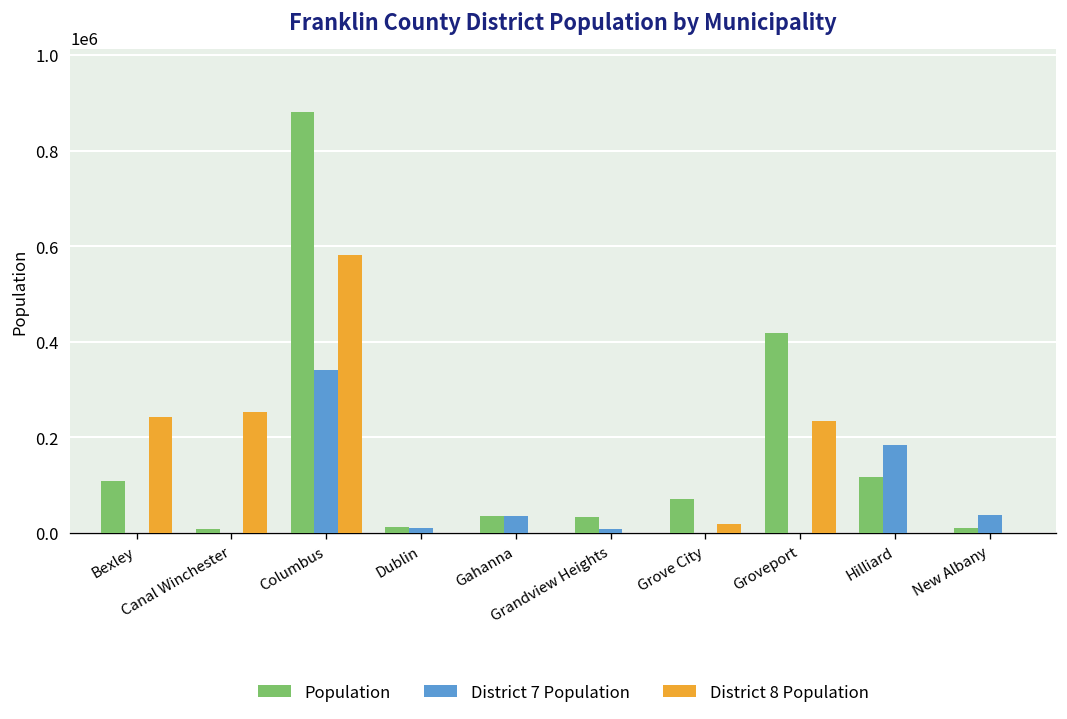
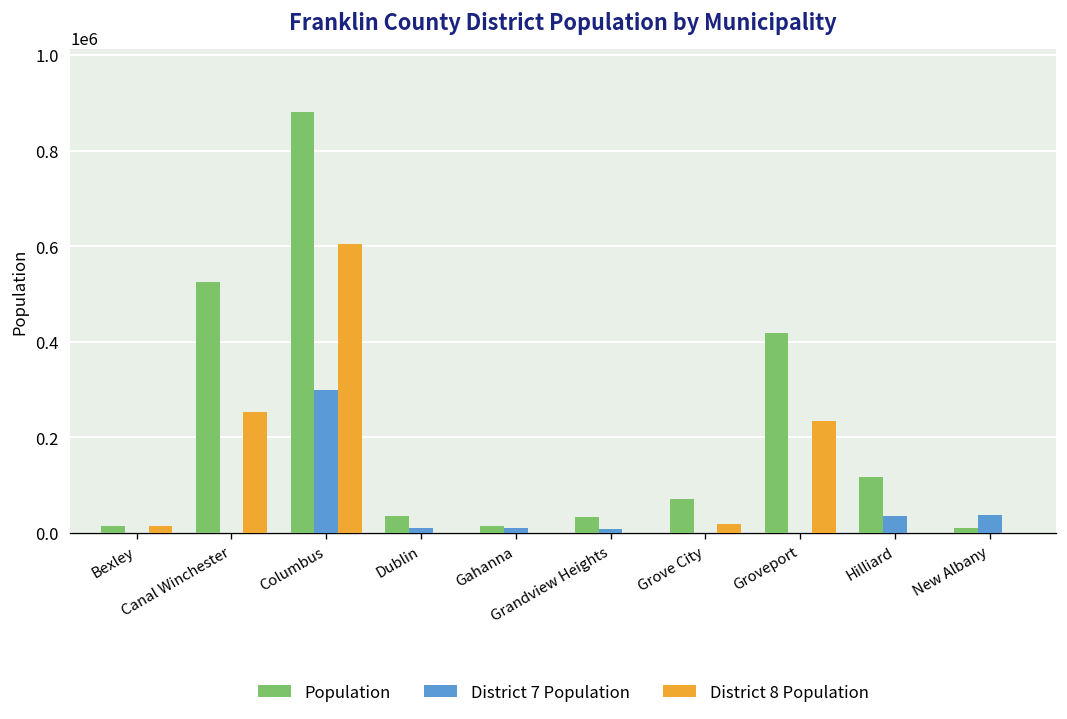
Population, Bexley: 110000 -> 10000
District 8 Population, Bexley: 240000 -> 10000
Population, Canal Winchester: 10000 -> 530000
District 7 Population, Columbus: 340000 -> 300000
District 8 Population, Columbus: 580000 -> 600000
Population, Dublin: 10000 -> 30000
Population, Gahanna: 40000 -> 10000
District 7 Population, Gahanna: 40000 -> 10000
District 7 Population, Hilliard: 180000 -> 40000
